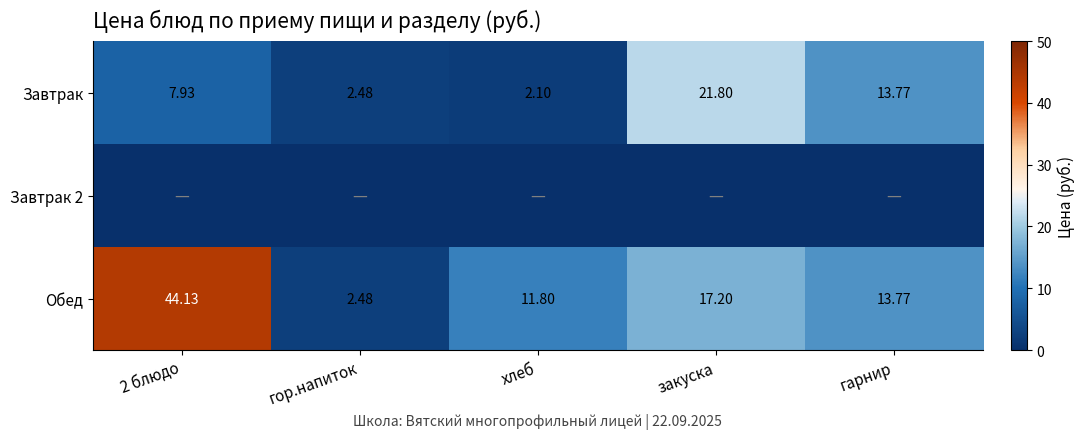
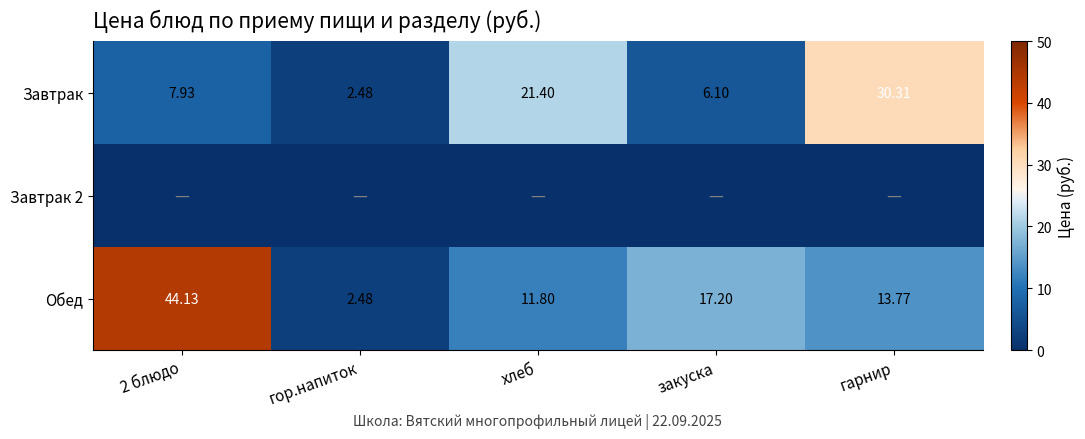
Завтрак, хлеб: 2.10 -> 21.40
Завтрак, закуска: 21.80 -> 6.10
Завтрак, гарнир: 13.77 -> 30.31
